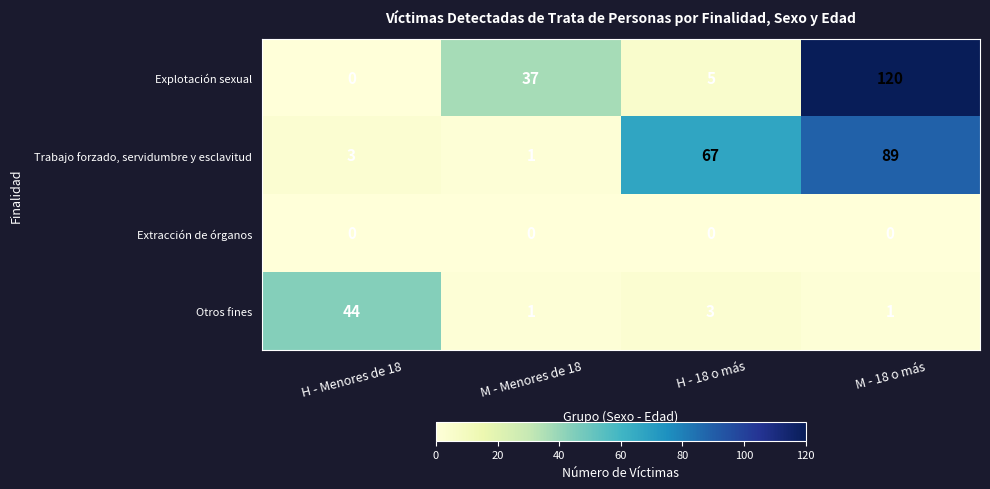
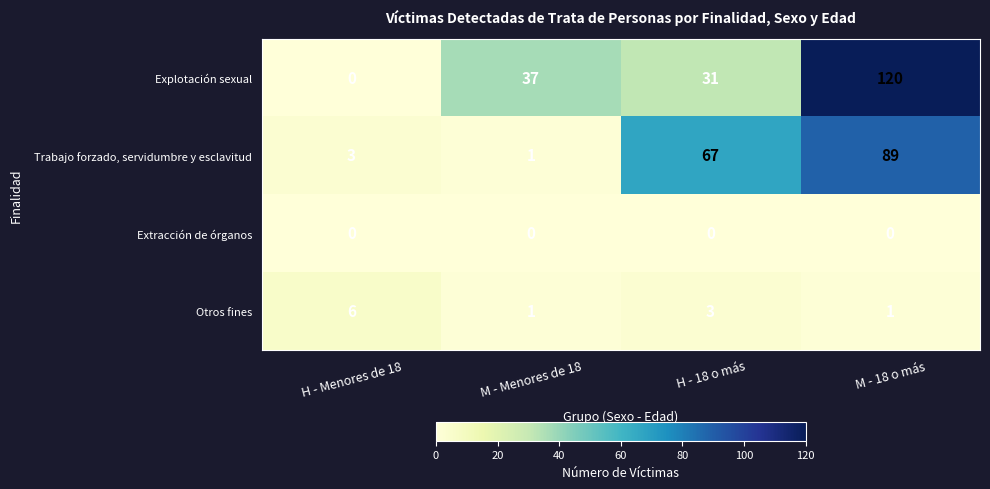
Explotación sexual, H - 18 o más: 5 -> 31
Otros fines, H - Menores de 18: 44 -> 6
